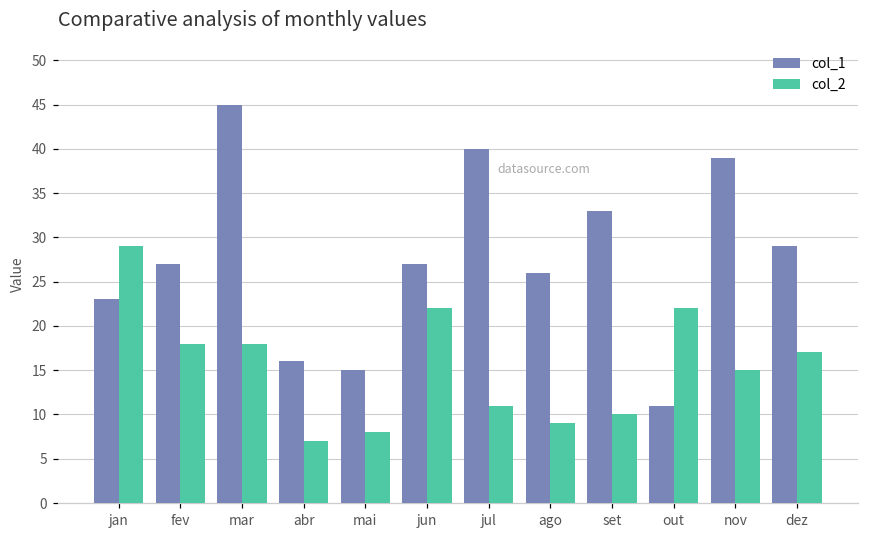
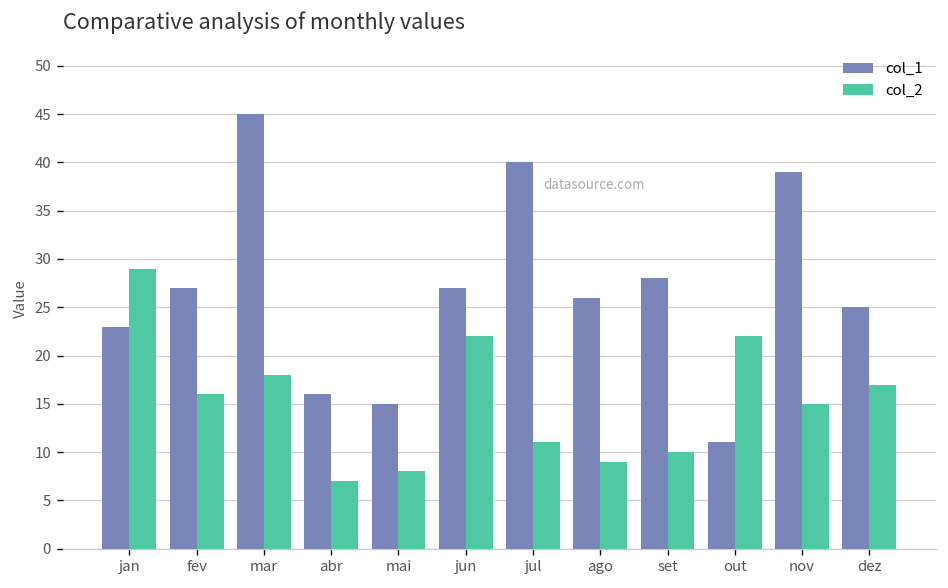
col_2, fev: 18 -> 16
col_1, set: 33 -> 28
col_1, dez: 29 -> 25
